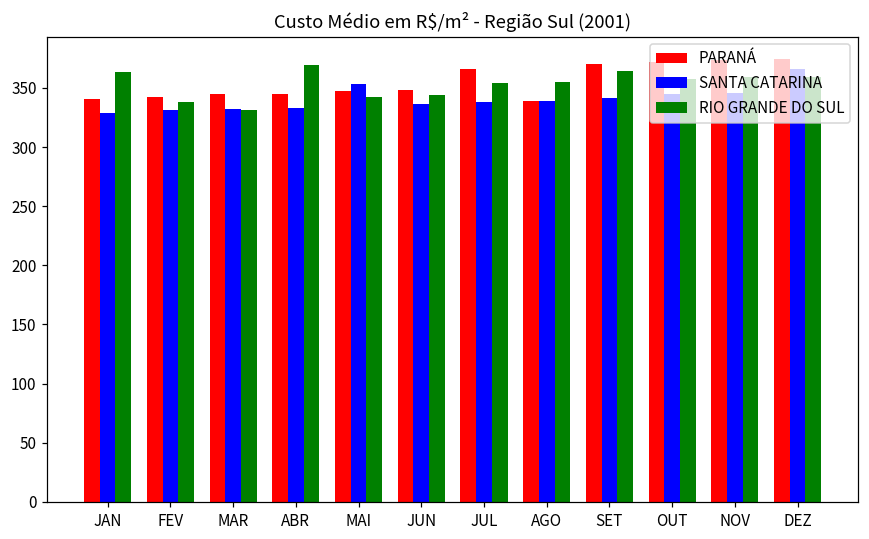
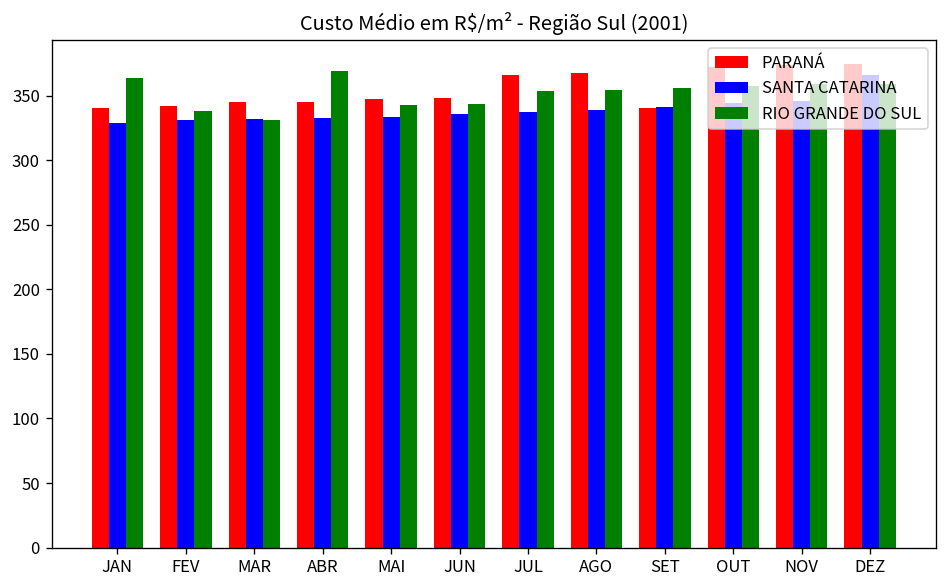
SANTA CATARINA, MAI: 353 -> 334
PARANÁ, AGO: 339 -> 368
PARANÁ, SET: 370 -> 341
RIO GRANDE DO SUL, SET: 364 -> 356
